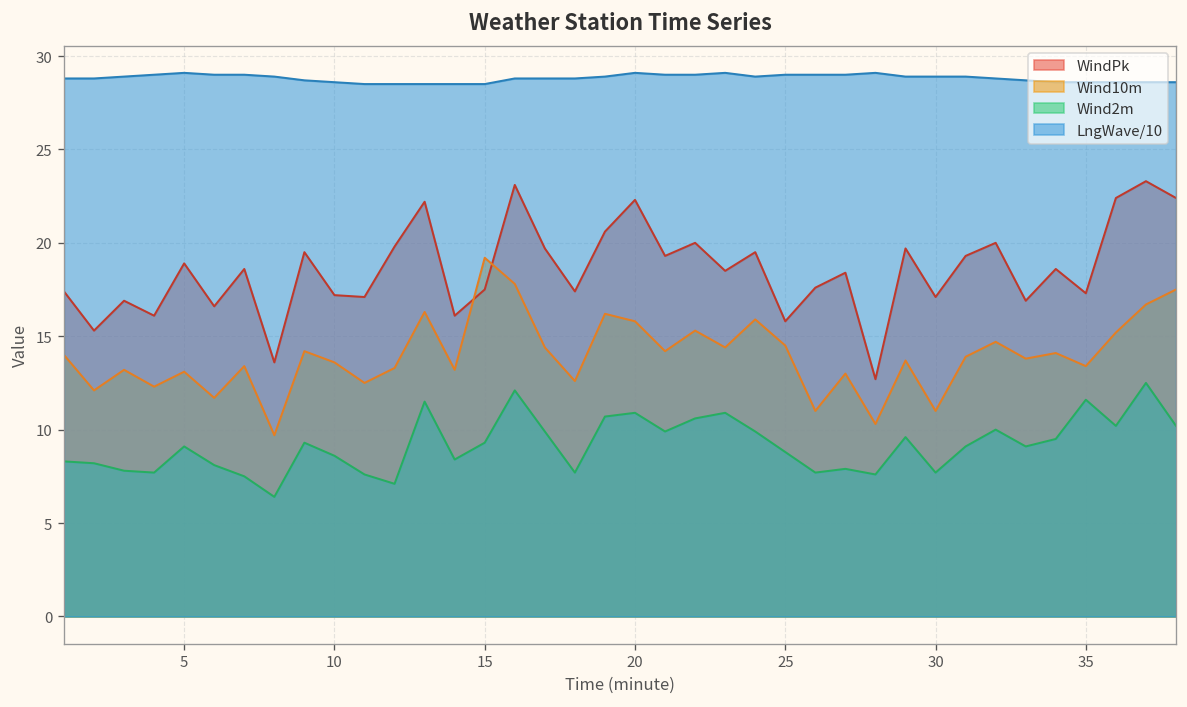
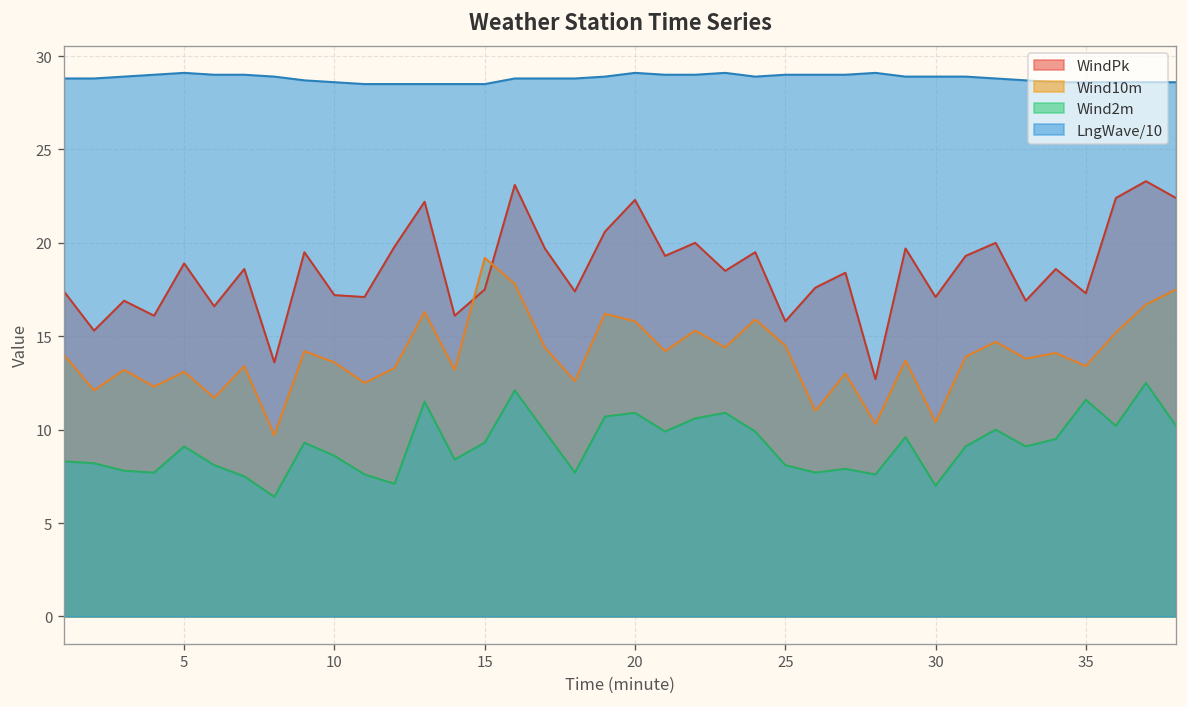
Wind2m, 25: 8.8 -> 8.1
Wind10m, 30: 11.0 -> 10.4
Wind2m, 30: 7.7 -> 7.0
